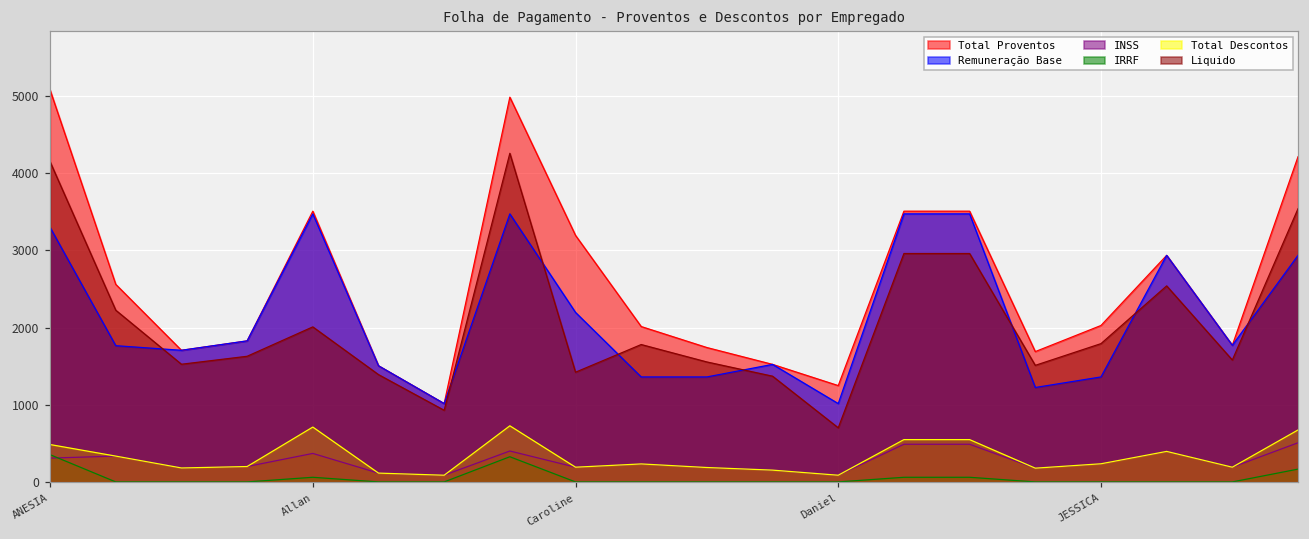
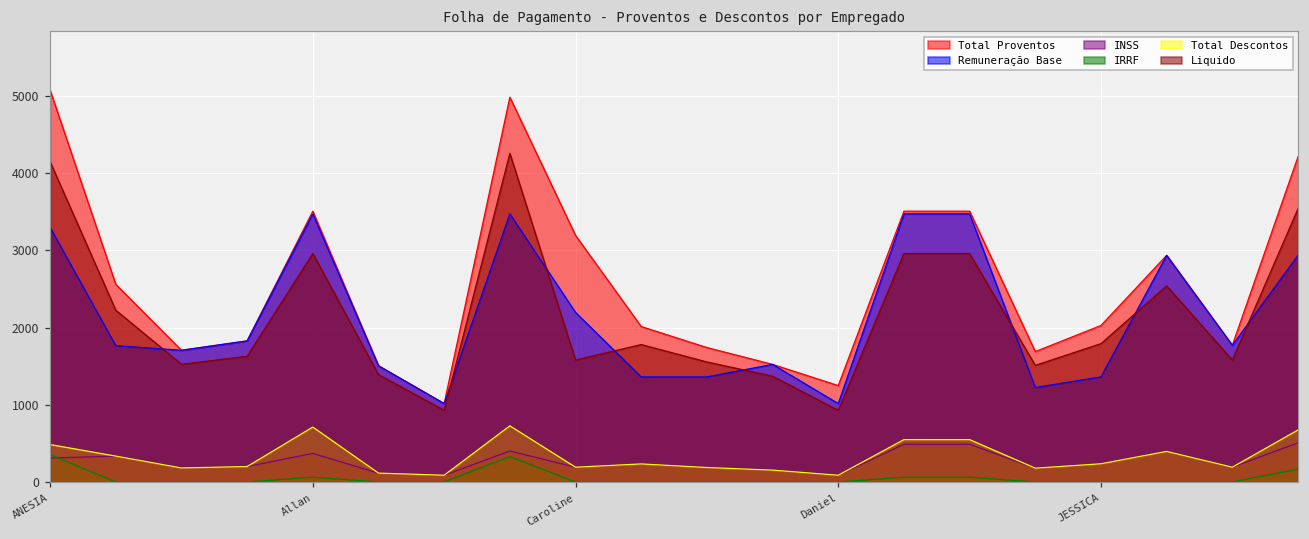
Liquido, Allan: 2000 -> 3000
Liquido, Caroline: 1400 -> 1600
Liquido, Daniel: 700 -> 900
